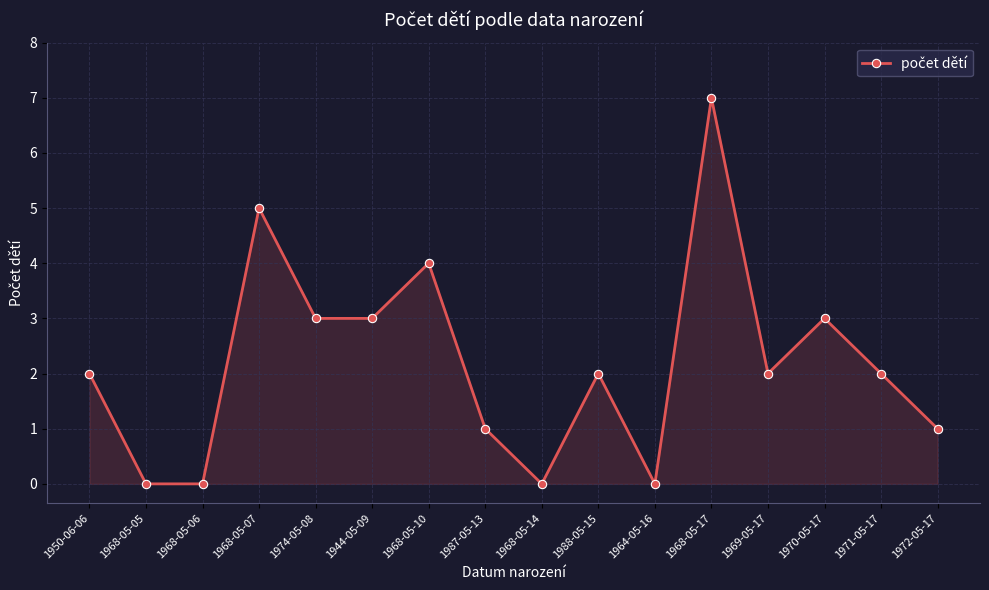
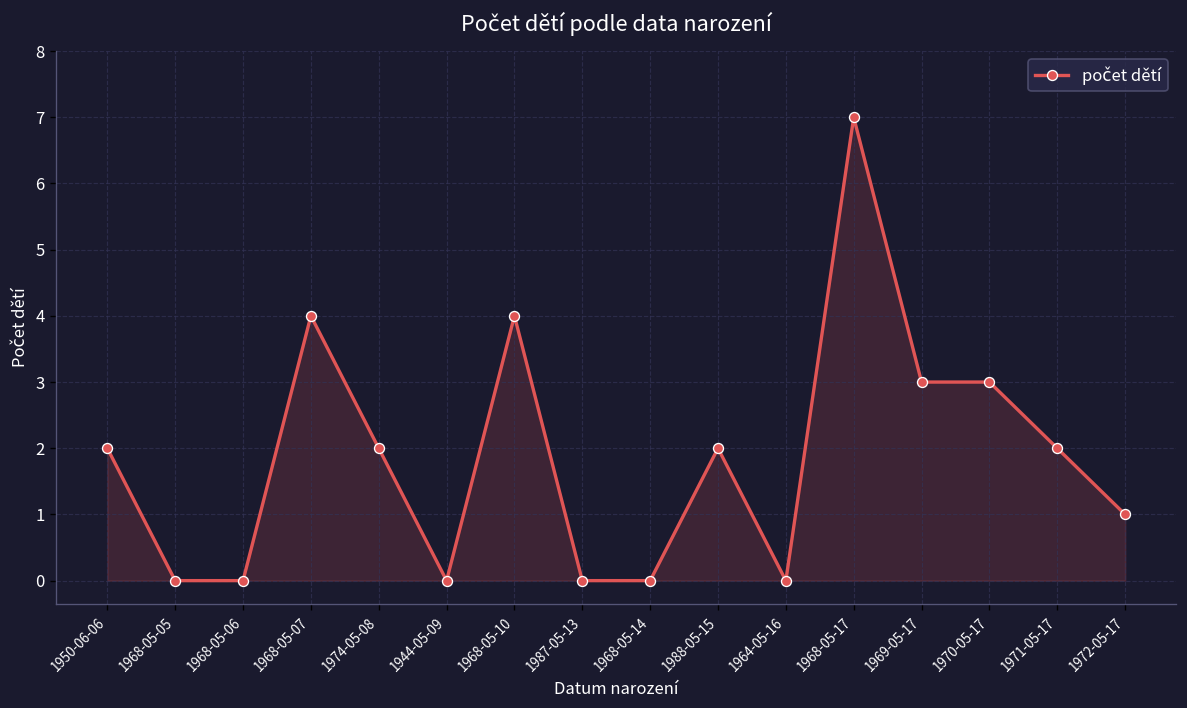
1968-05-07: 5 -> 4
1974-05-08: 3 -> 2
1944-05-09: 3 -> 0
1987-05-13: 1 -> 0
1969-05-17: 2 -> 3
